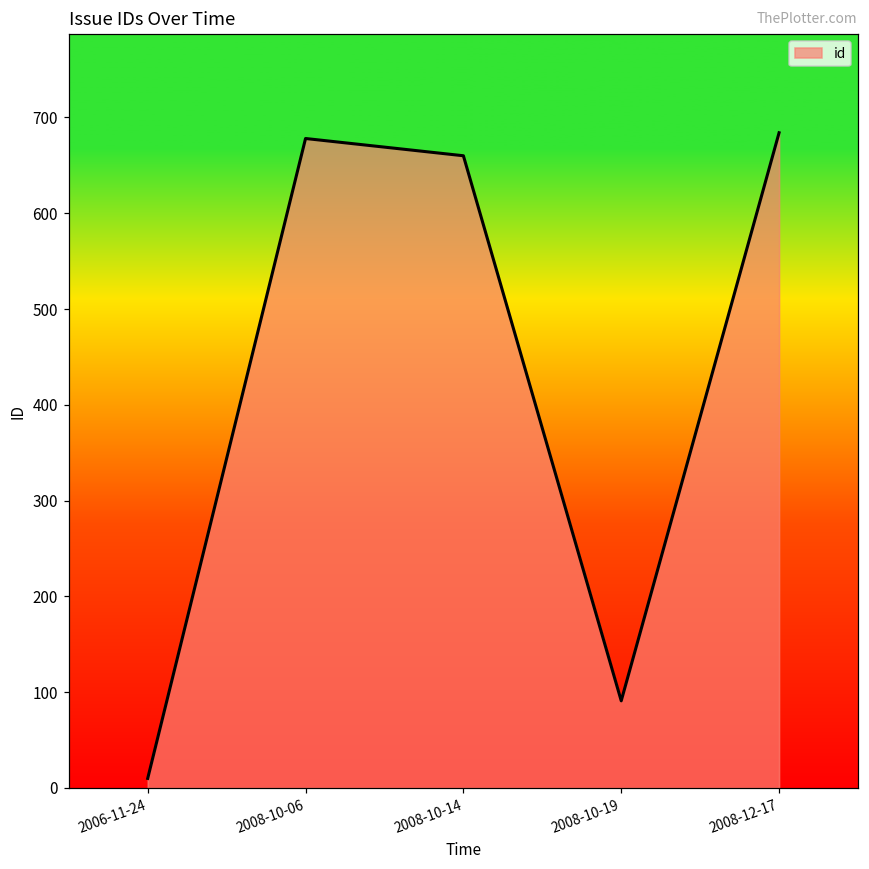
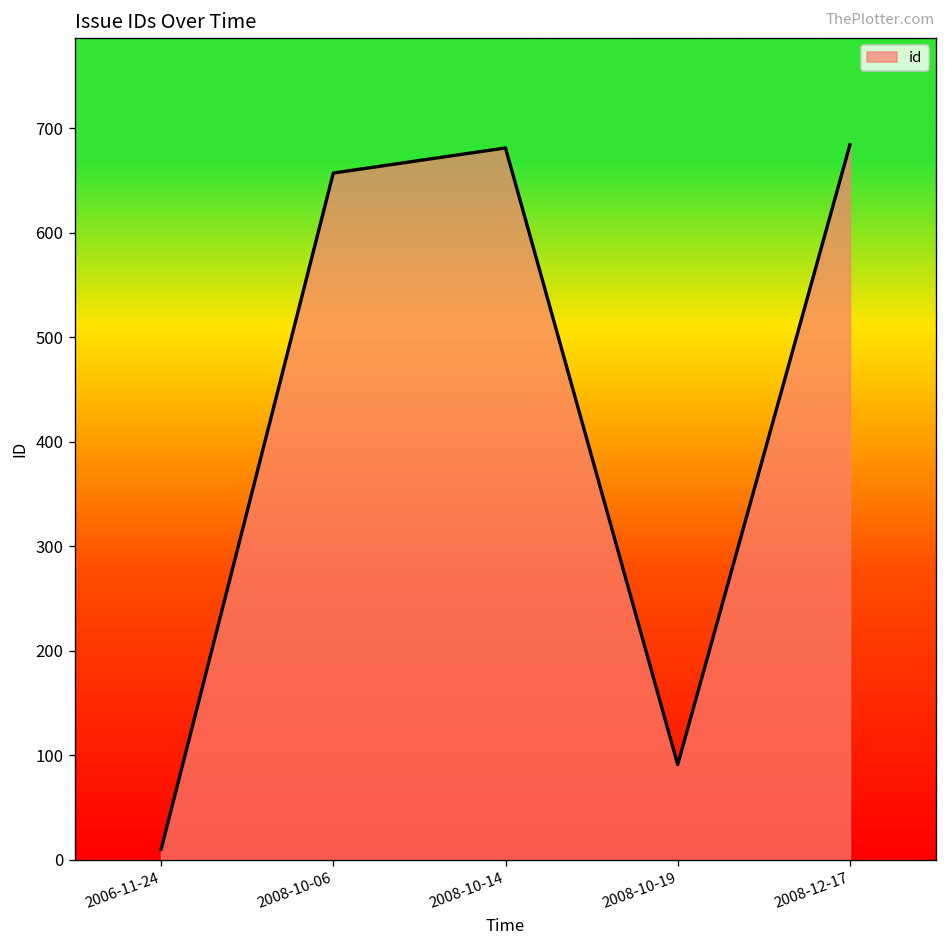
2008-10-06: 680 -> 660
2008-10-14: 660 -> 680
